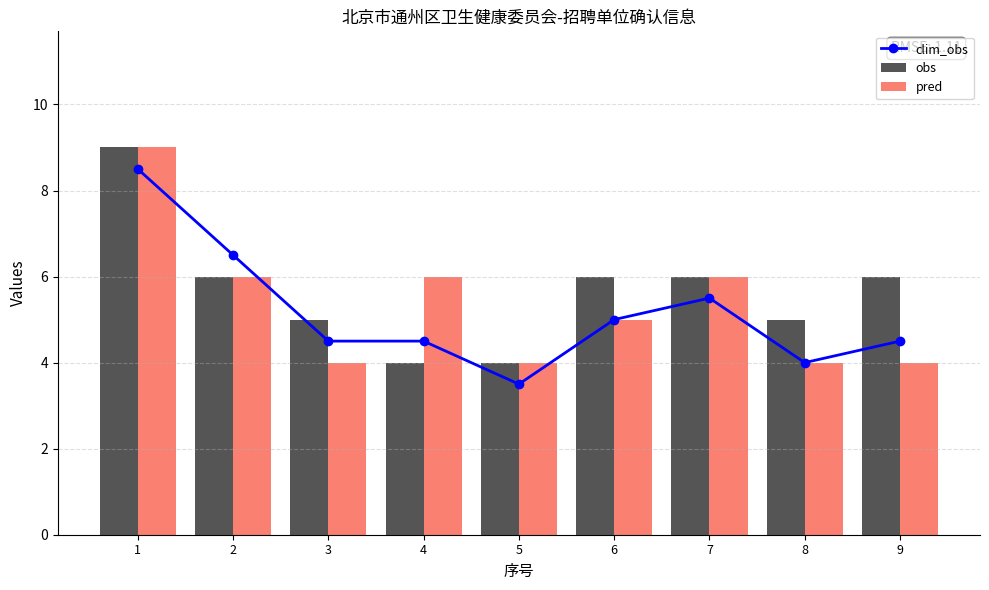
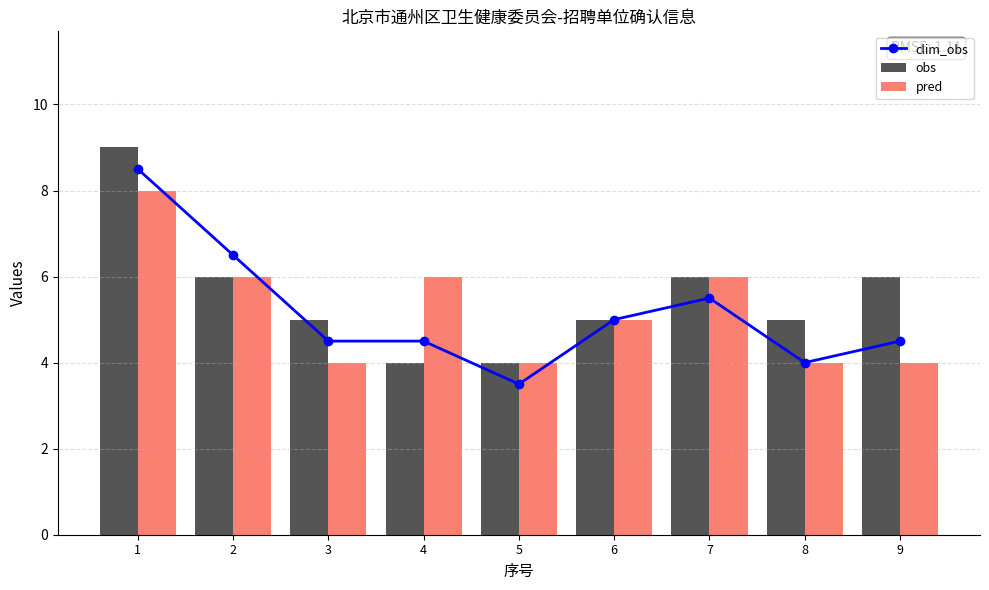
pred, 1: 9 -> 8
obs, 6: 6 -> 5
